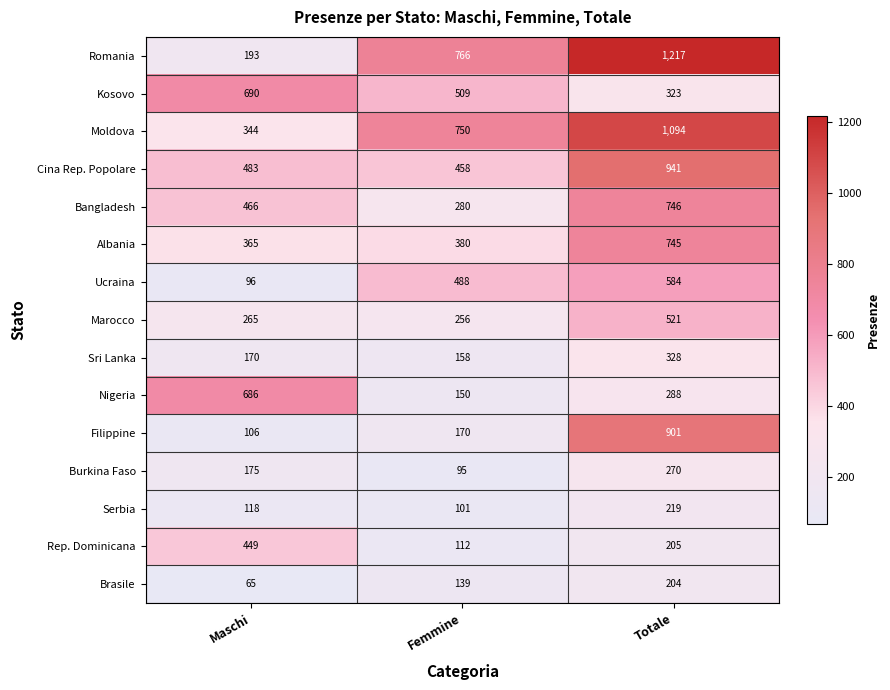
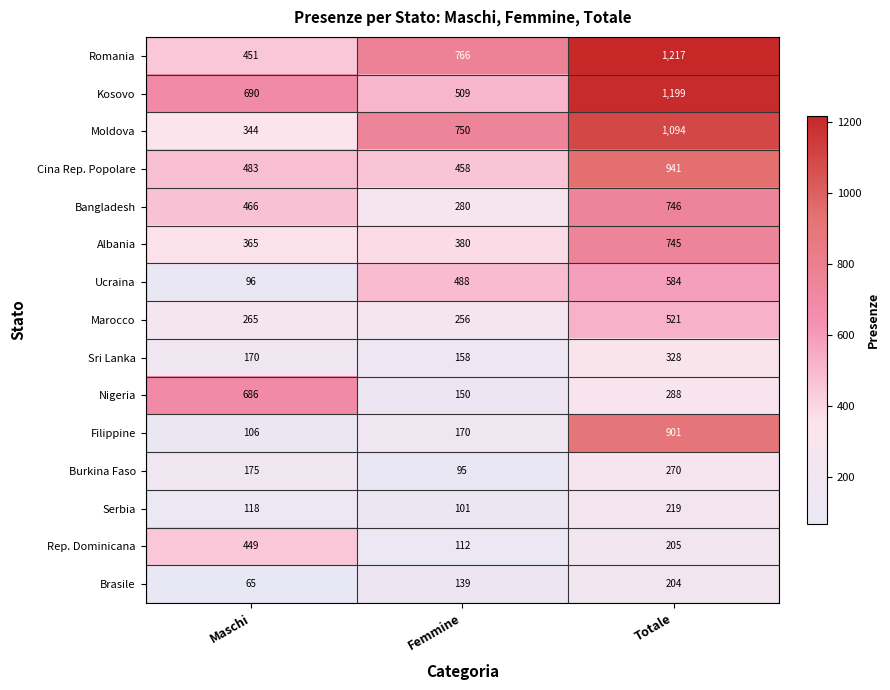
Romania, Maschi: 193 -> 451
Kosovo, Totale: 323 -> 1,199
